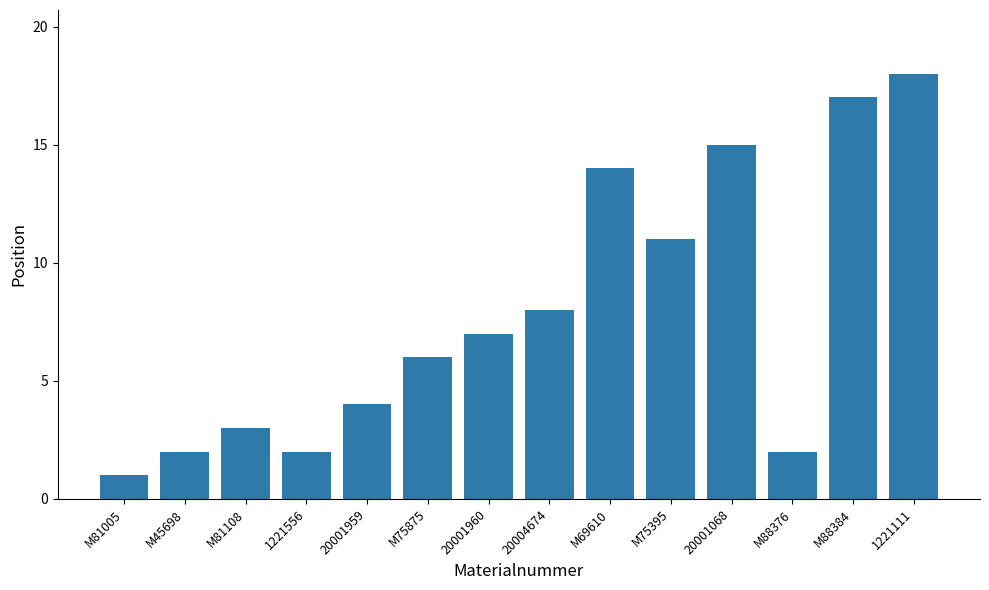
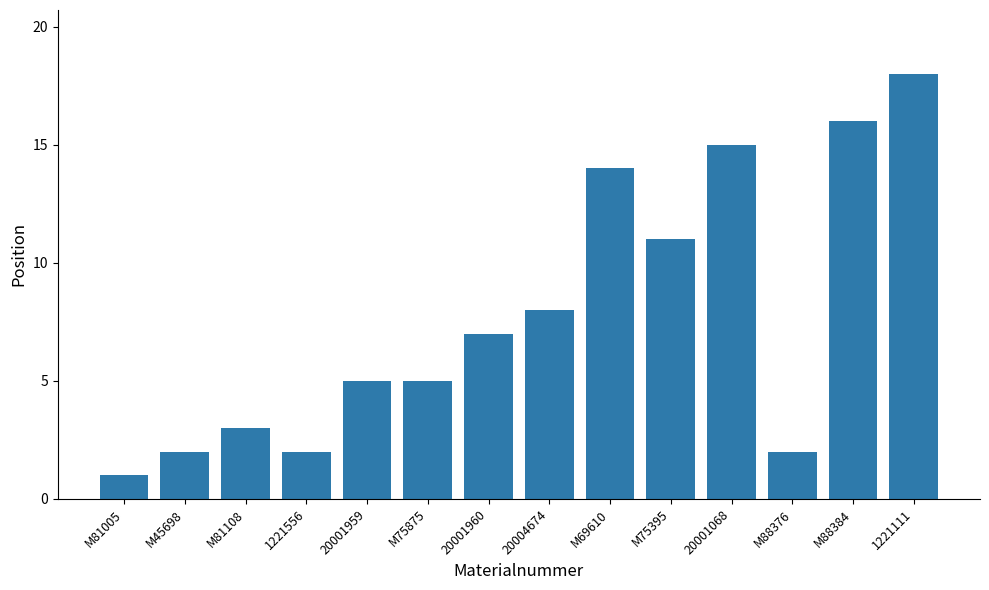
20001959: 4 -> 5
M75875: 6 -> 5
M88384: 17 -> 16
